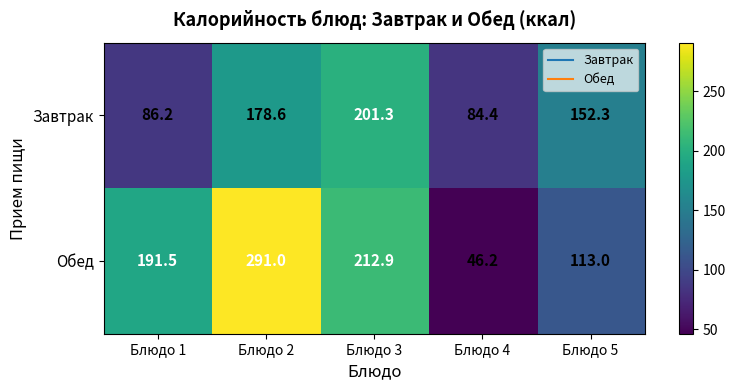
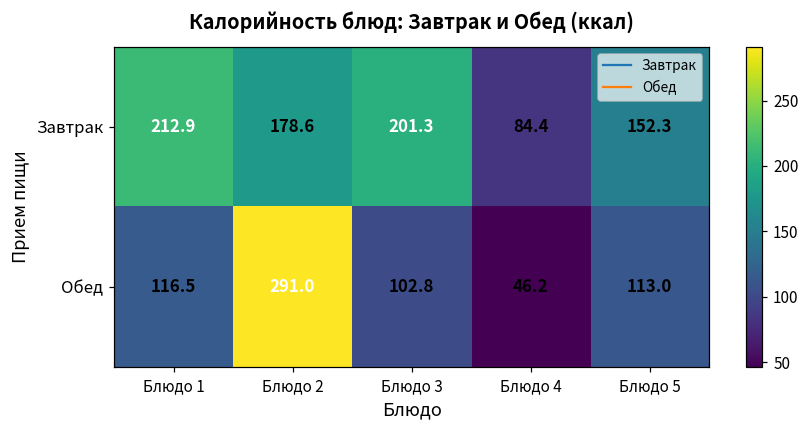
Завтрак, Блюдо 1: 86.2 -> 212.9
Обед, Блюдо 1: 191.5 -> 116.5
Обед, Блюдо 3: 212.9 -> 102.8
